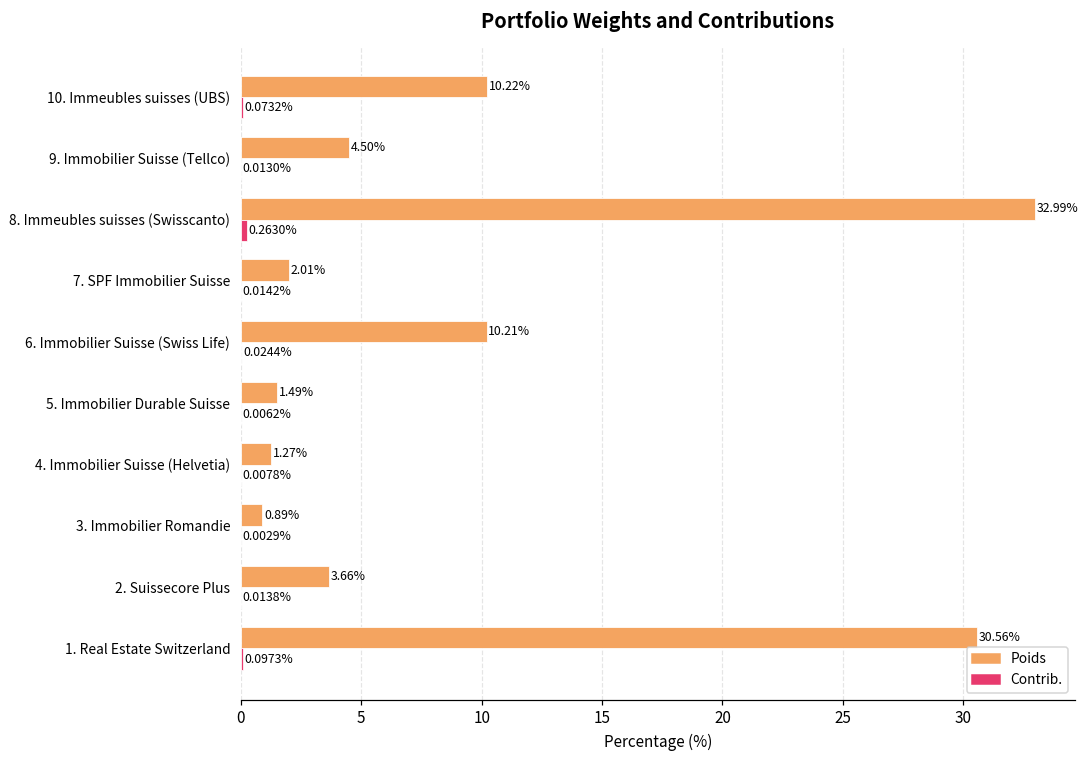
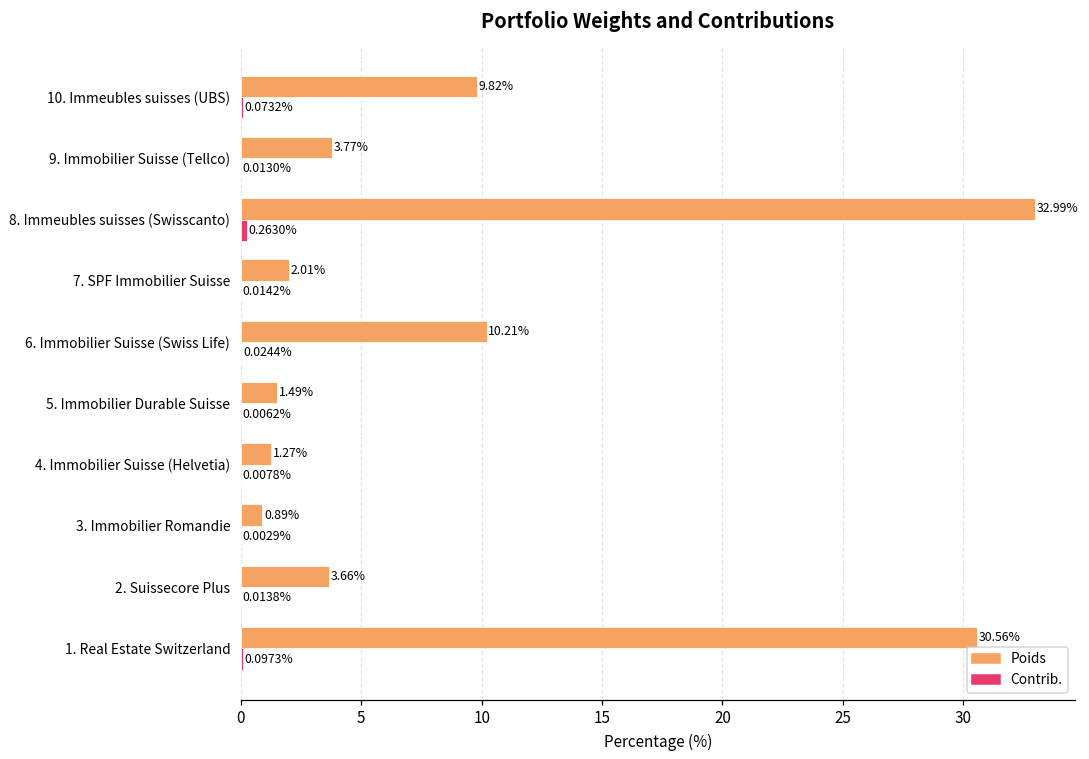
Poids, 10. Immeubles suisses (UBS): 10.22% -> 9.82%
Poids, 9. Immobilier Suisse (Tellco): 4.50% -> 3.77%
